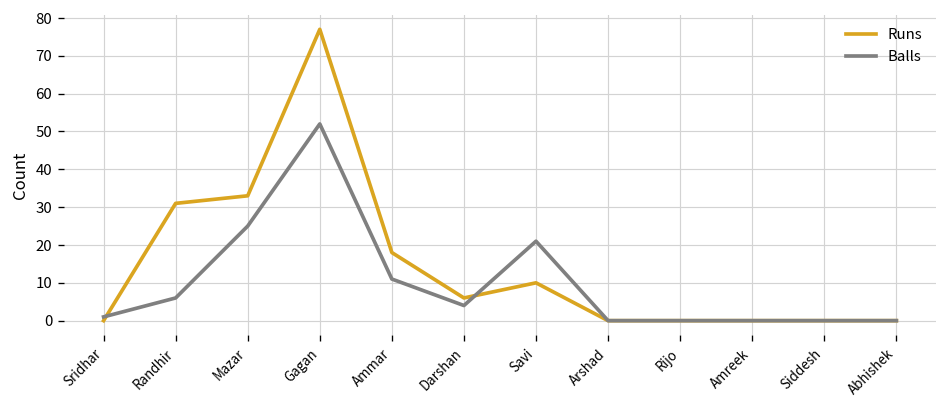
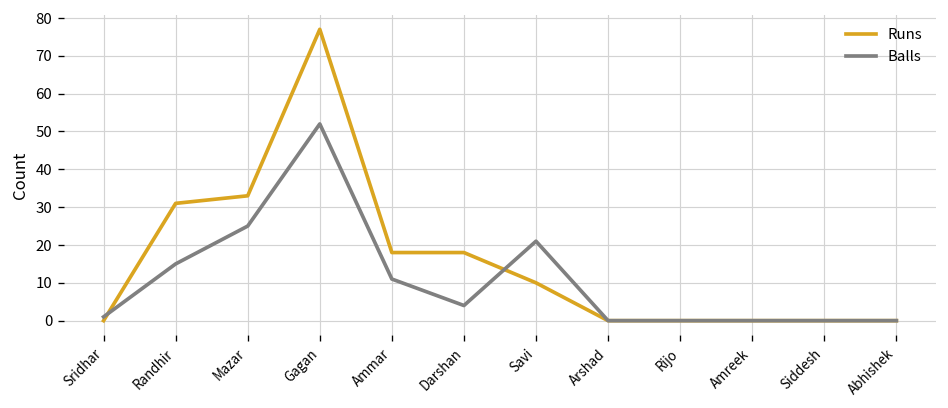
Balls, Randhir: 6 -> 15
Runs, Darshan: 6 -> 18
